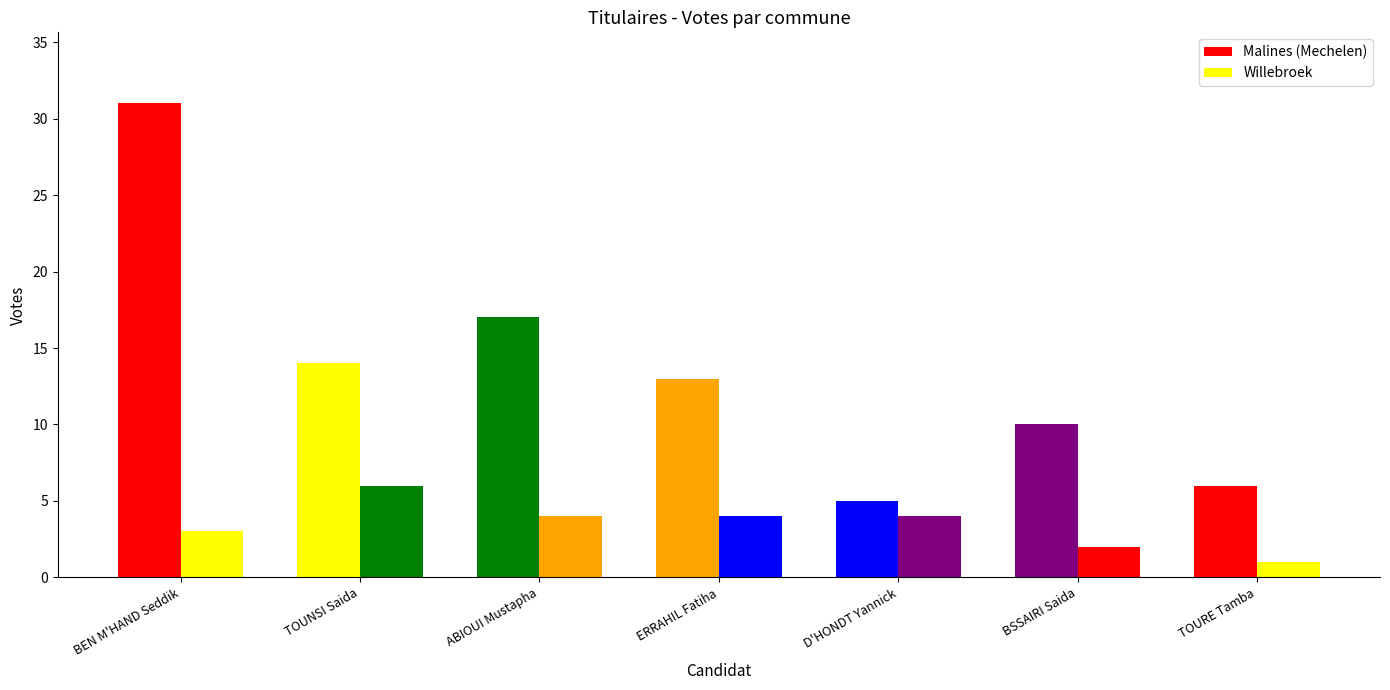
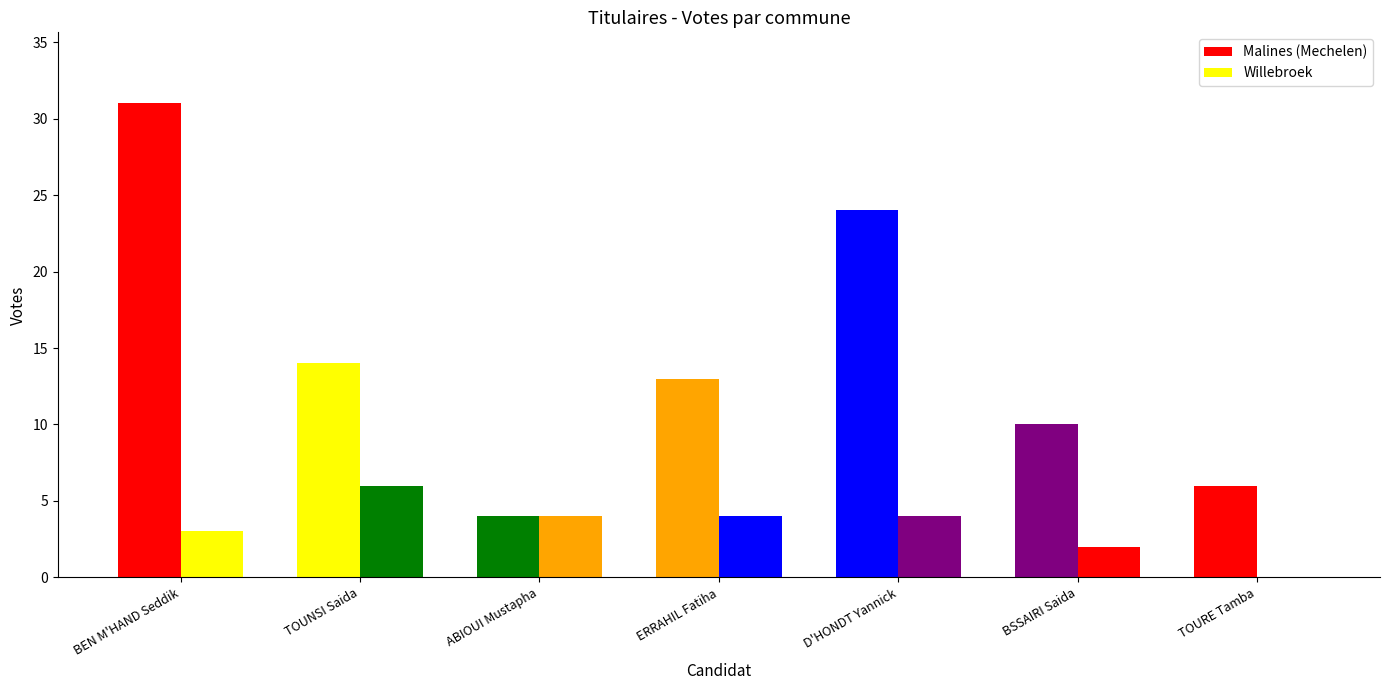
Malines (Mechelen), ABIOUI Mustapha: 17 -> 4
Malines (Mechelen), D'HONDT Yannick: 5 -> 24
Willebroek, TOURE Tamba: 1 -> 0
